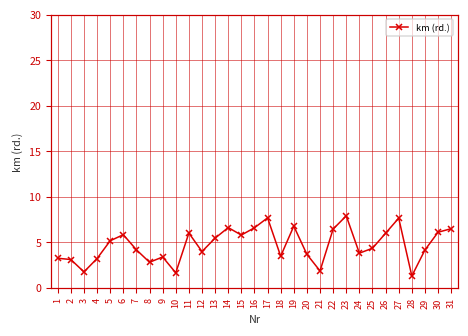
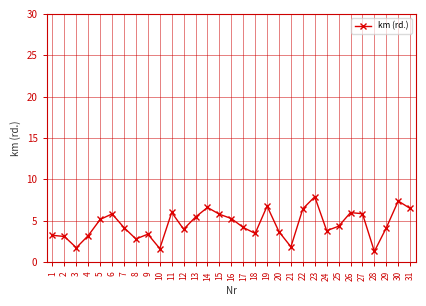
16: 7 -> 5
17: 8 -> 4
27: 8 -> 6
30: 6 -> 7
